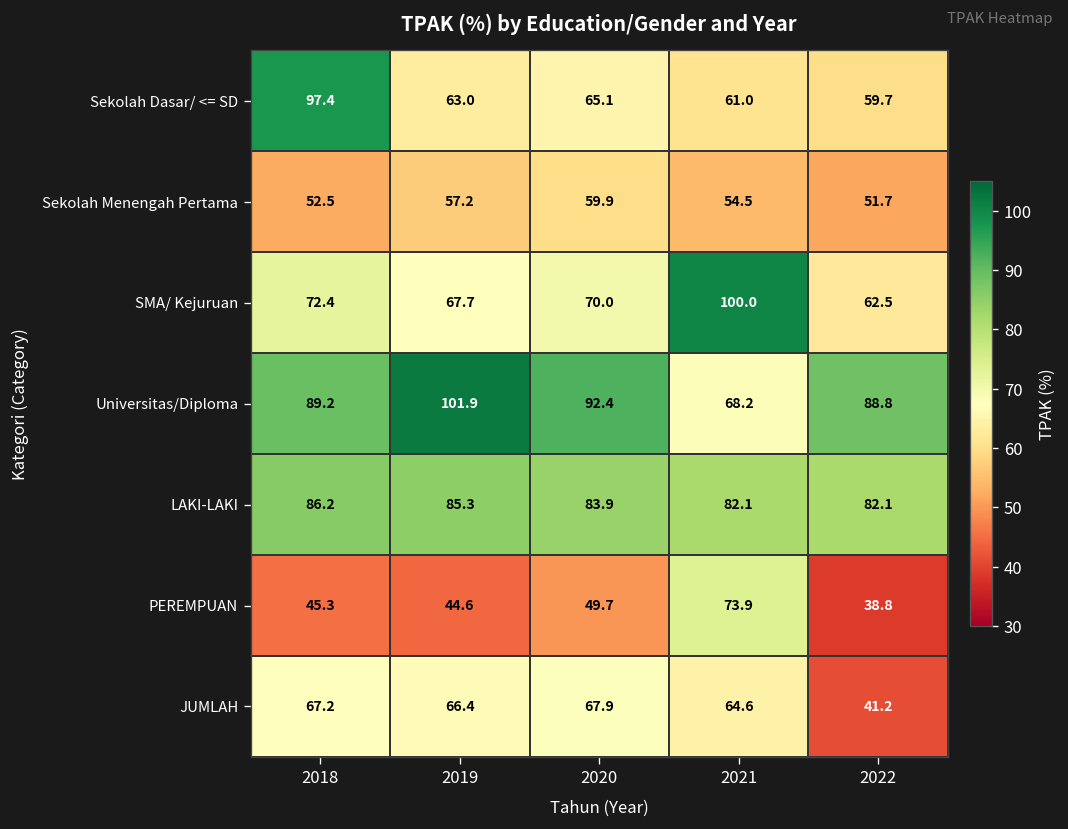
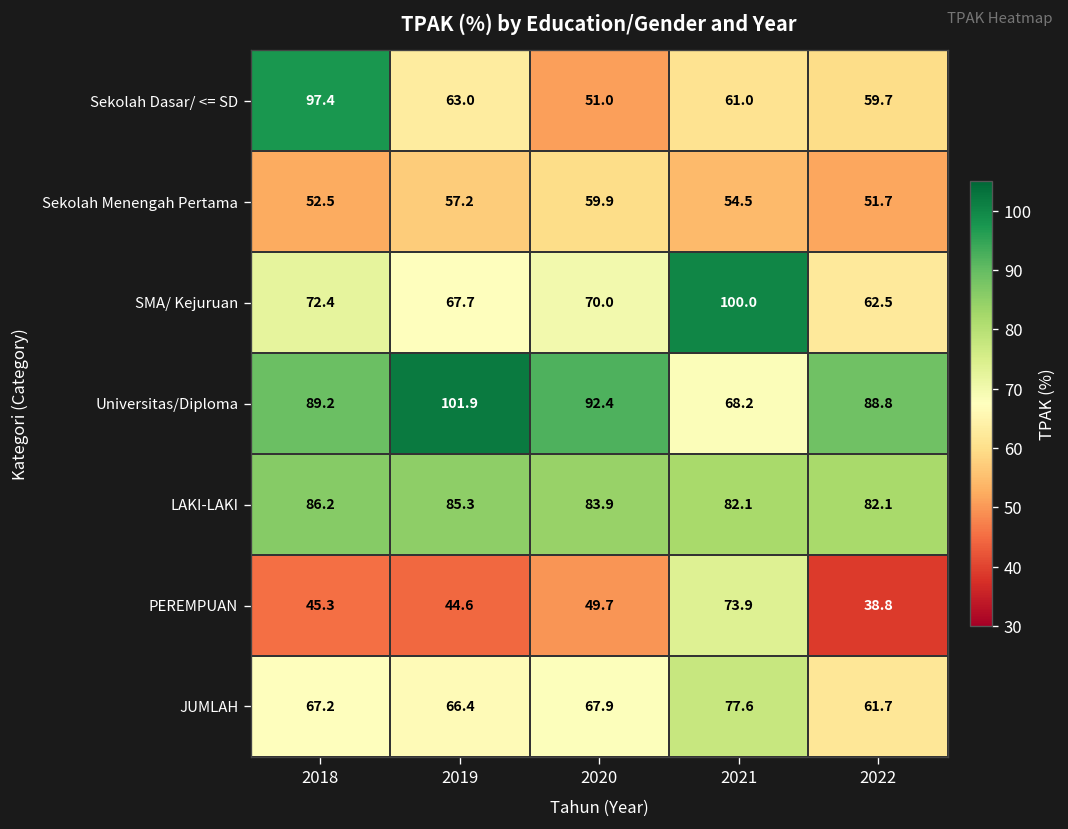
Sekolah Dasar/ <= SD, 2020: 65.1 -> 51.0
JUMLAH, 2021: 64.6 -> 77.6
JUMLAH, 2022: 41.2 -> 61.7
